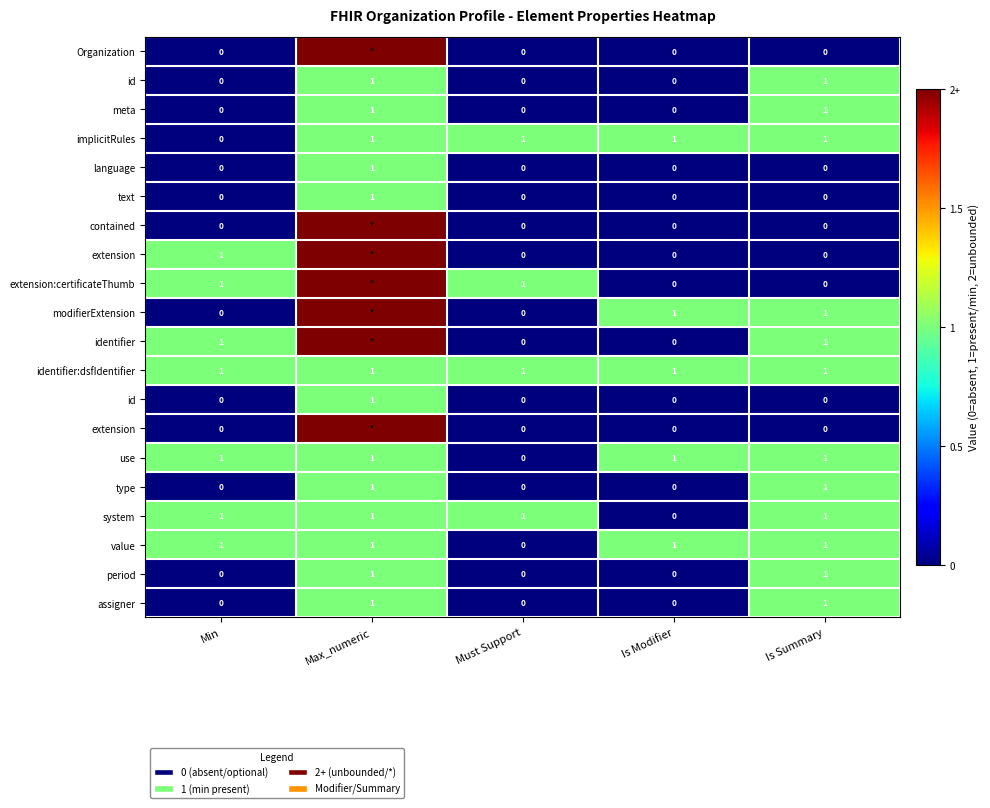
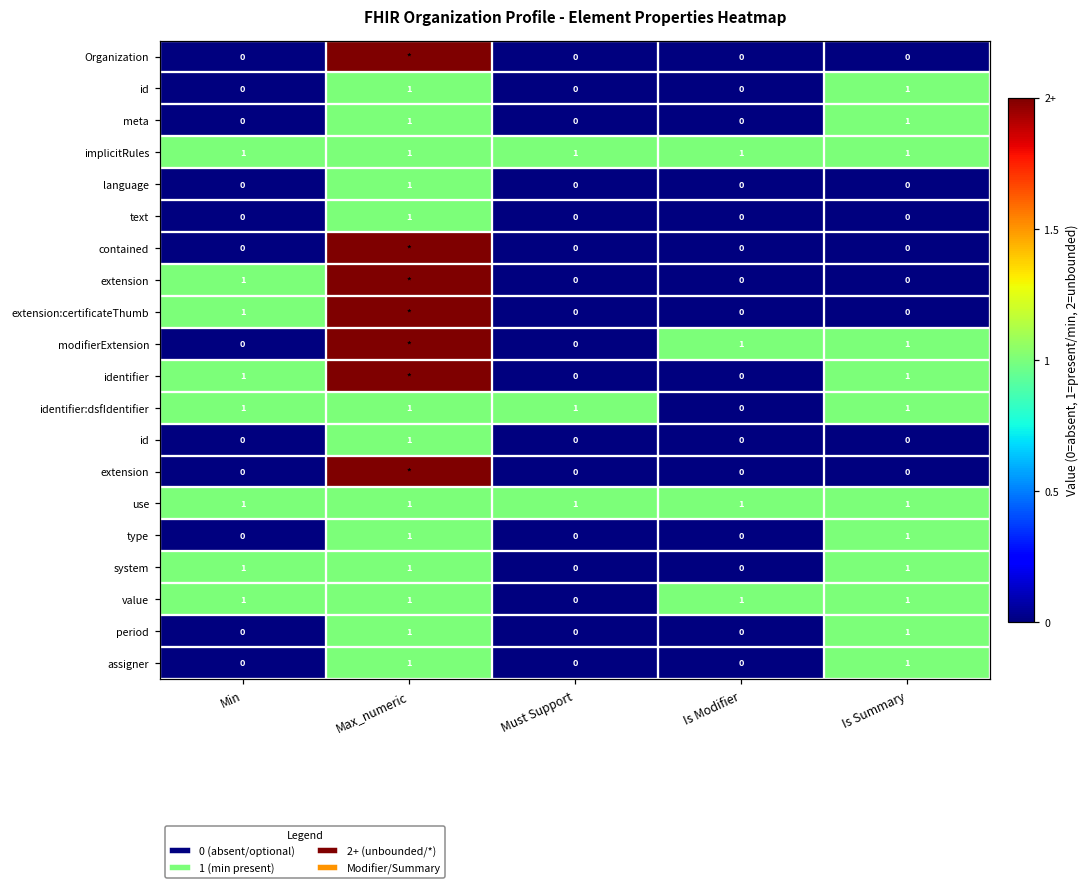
implicitRules, Min: 0 -> 1
extension:certificateThumb, Must Support: 1 -> 0
identifier:dsfIdentifier, Is Modifier: 1 -> 0
use, Must Support: 0 -> 1
system, Must Support: 1 -> 0
